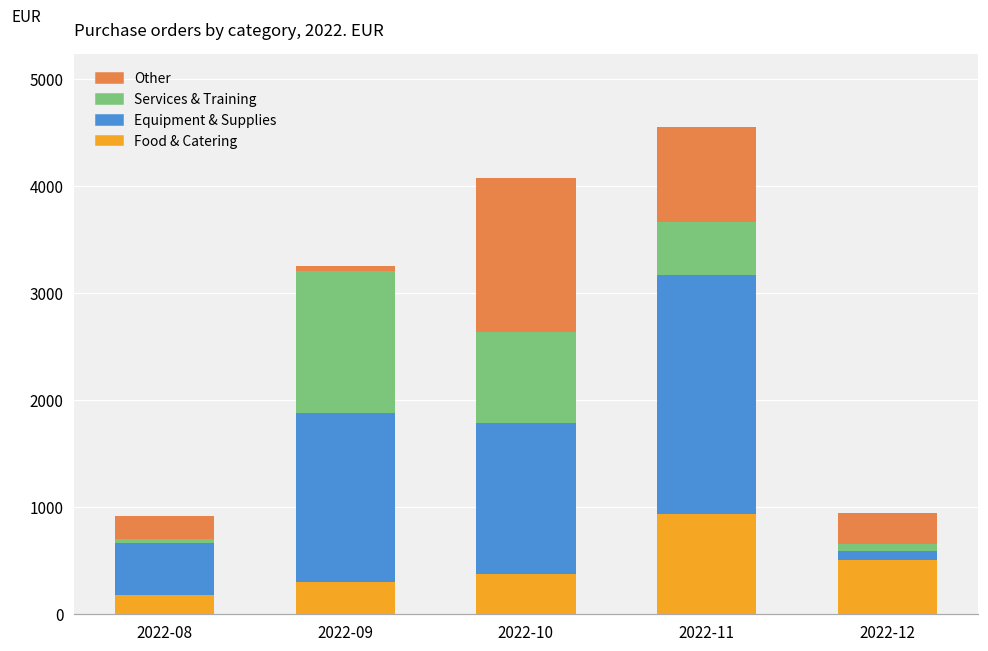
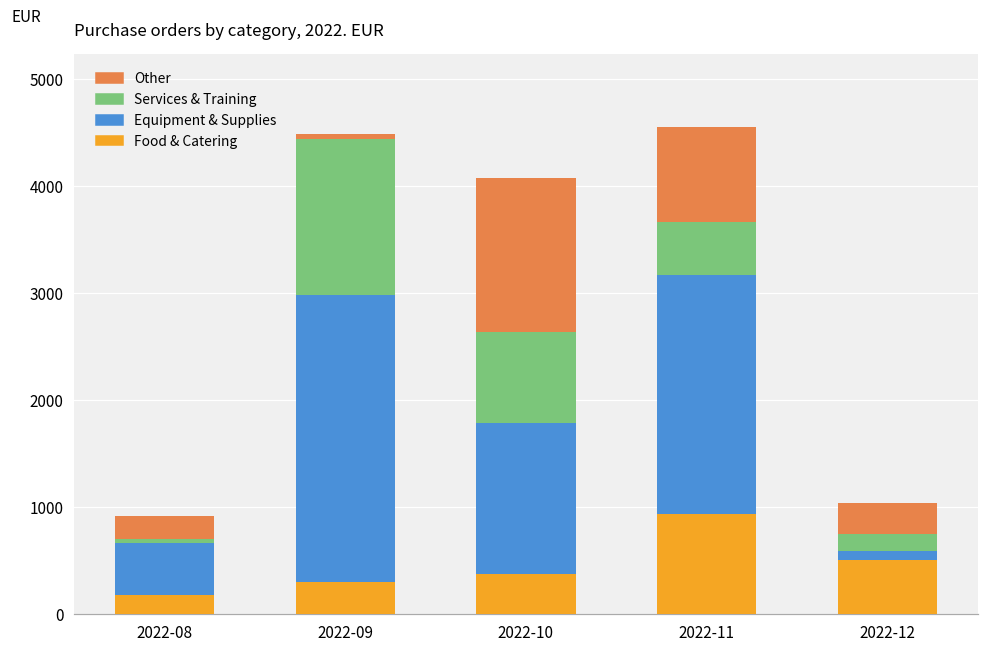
Equipment & Supplies, 2022-09: 1600 -> 2700
Services & Training, 2022-09: 1300 -> 1500
Services & Training, 2022-12: 100 -> 200
